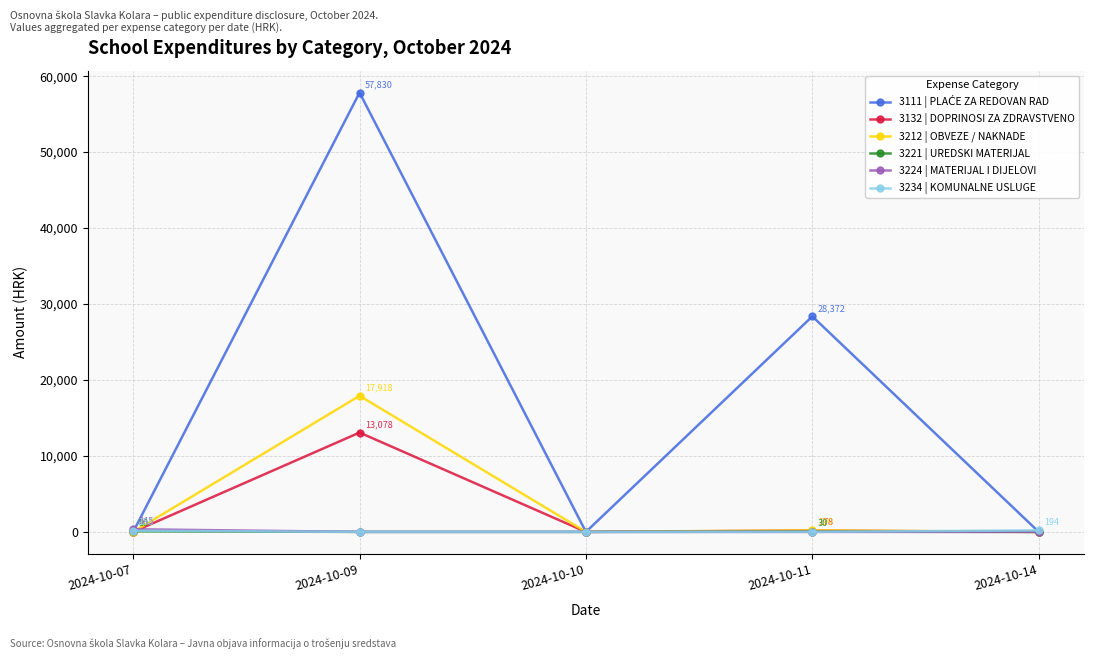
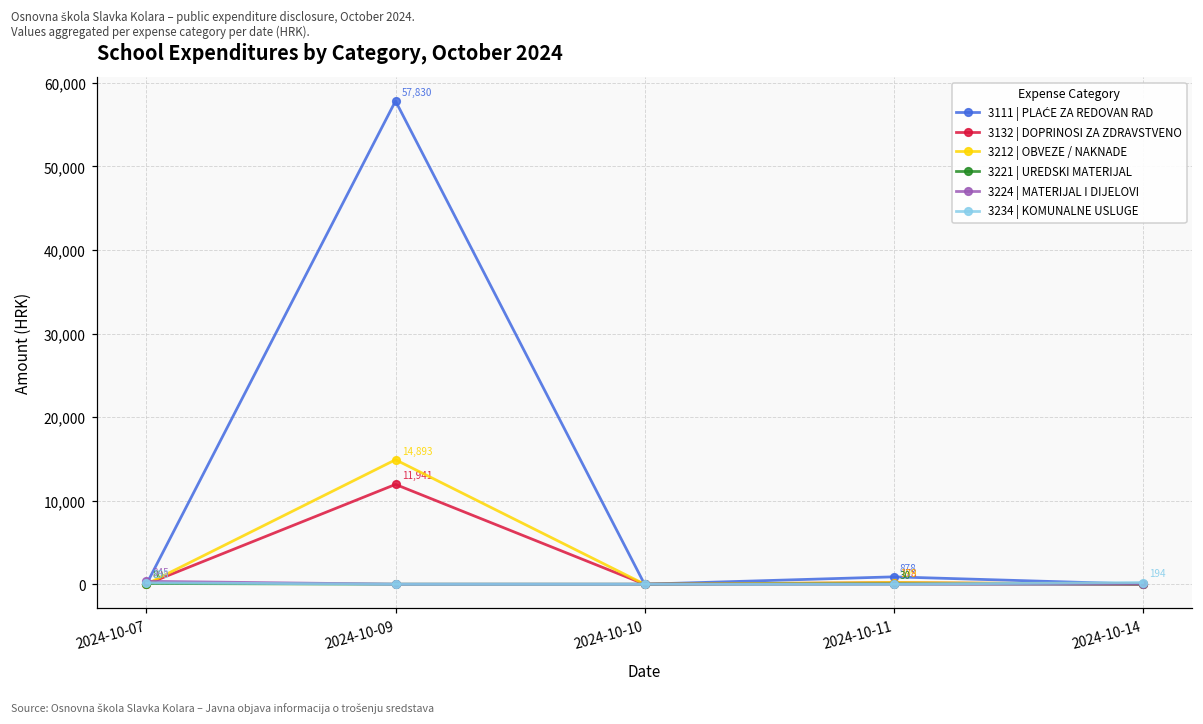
3132 | DOPRINOSI ZA ZDRAVSTVENO, 2024-10-09: 13,078 -> 11,941
3212 | OBVEZE / NAKNADE, 2024-10-09: 17,918 -> 14,893
3111 | PLAĆE ZA REDOVAN RAD, 2024-10-11: 28,372 -> 878
